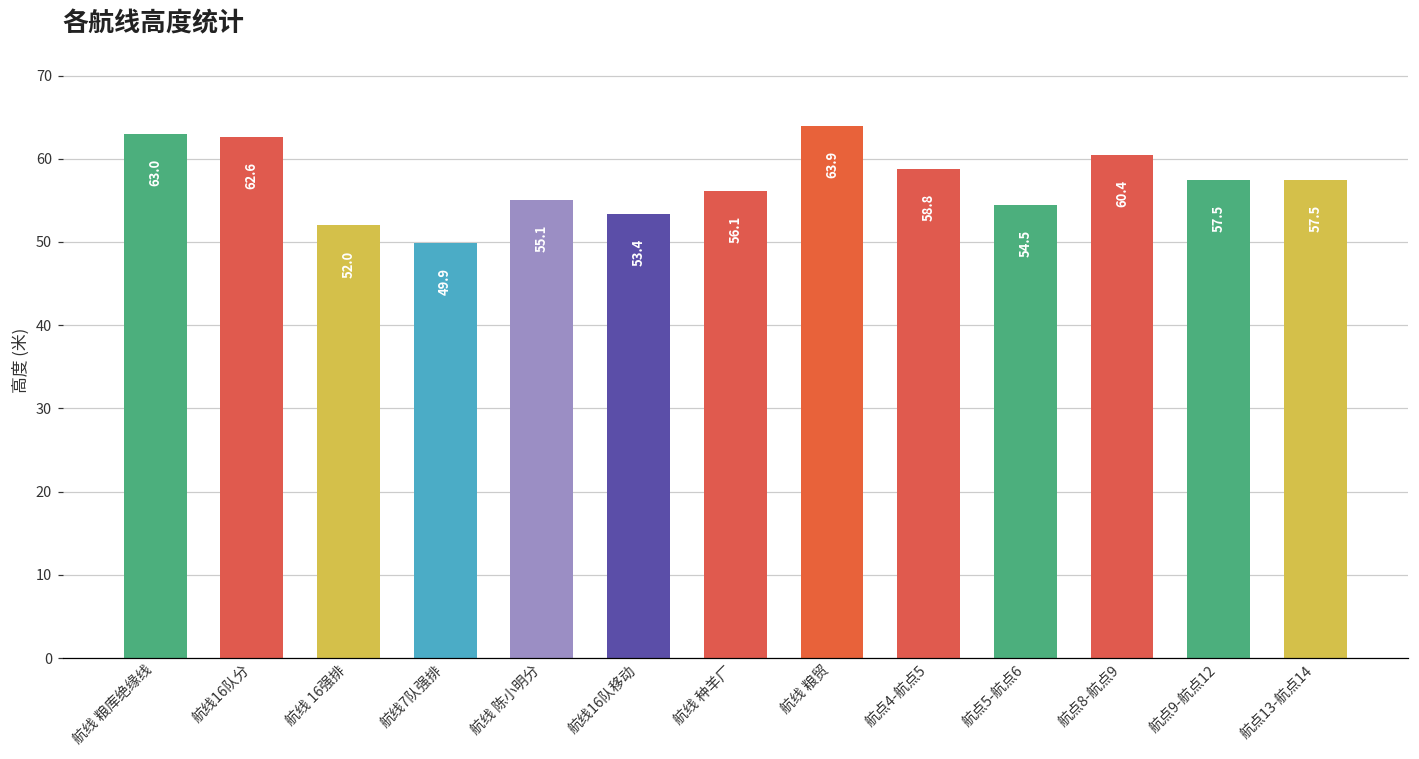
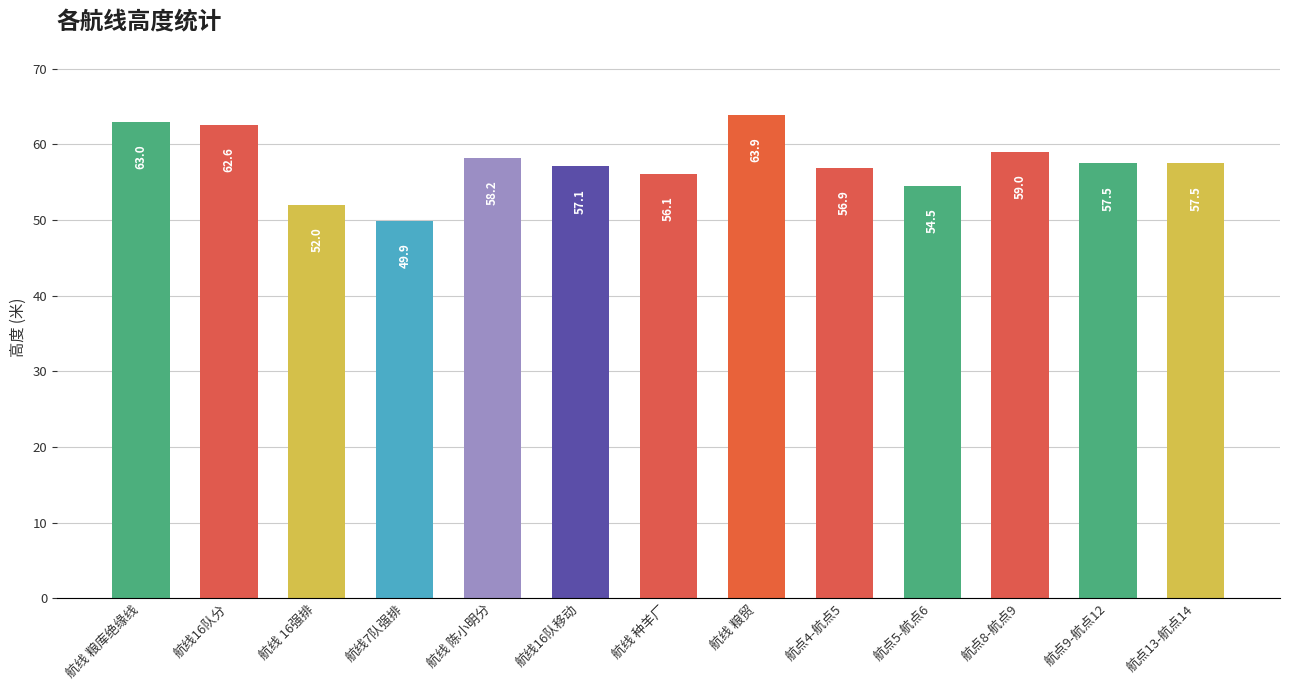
航线 陈小明分: 55.1 -> 58.2
航线16队移动: 53.4 -> 57.1
航点4-航点5: 58.8 -> 56.9
航点8-航点9: 60.4 -> 59.0
